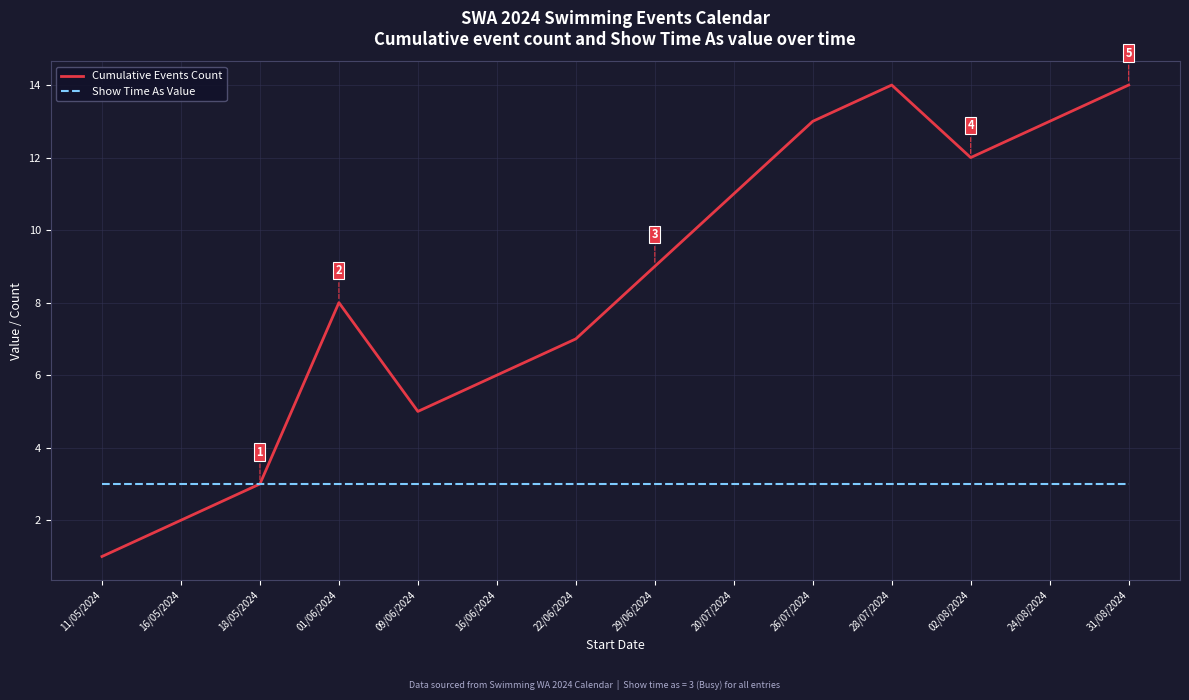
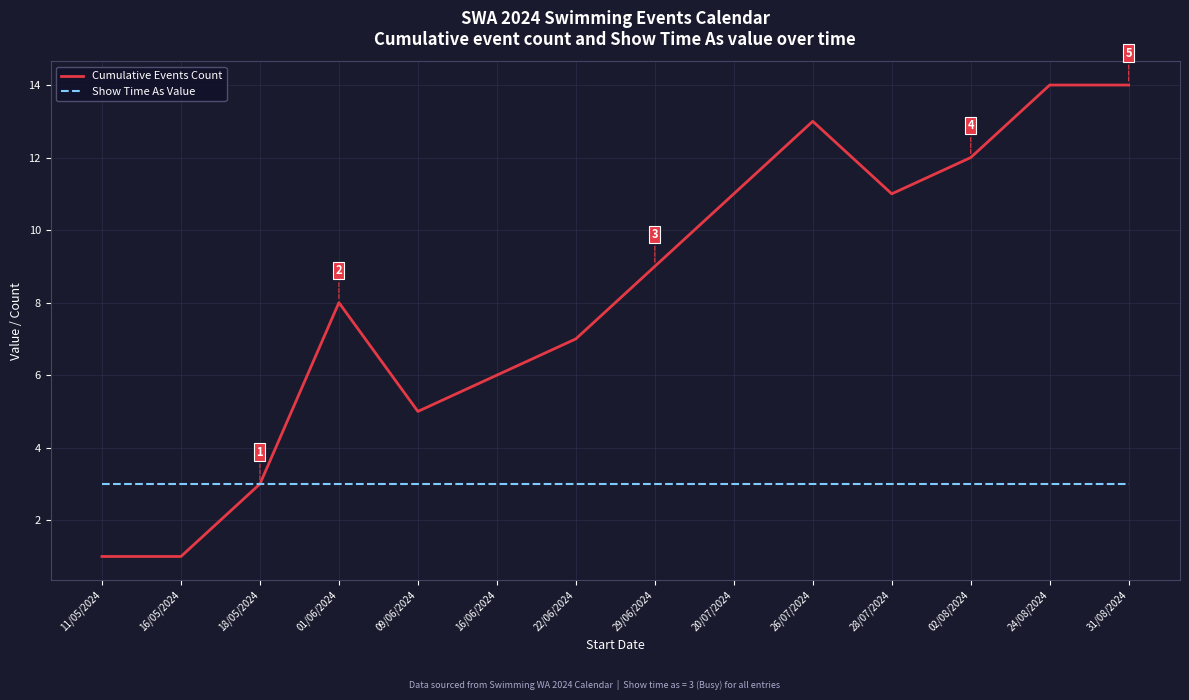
Cumulative Events Count, 16/05/2024: 2 -> 1
Cumulative Events Count, 28/07/2024: 14 -> 11
Cumulative Events Count, 24/08/2024: 13 -> 14
